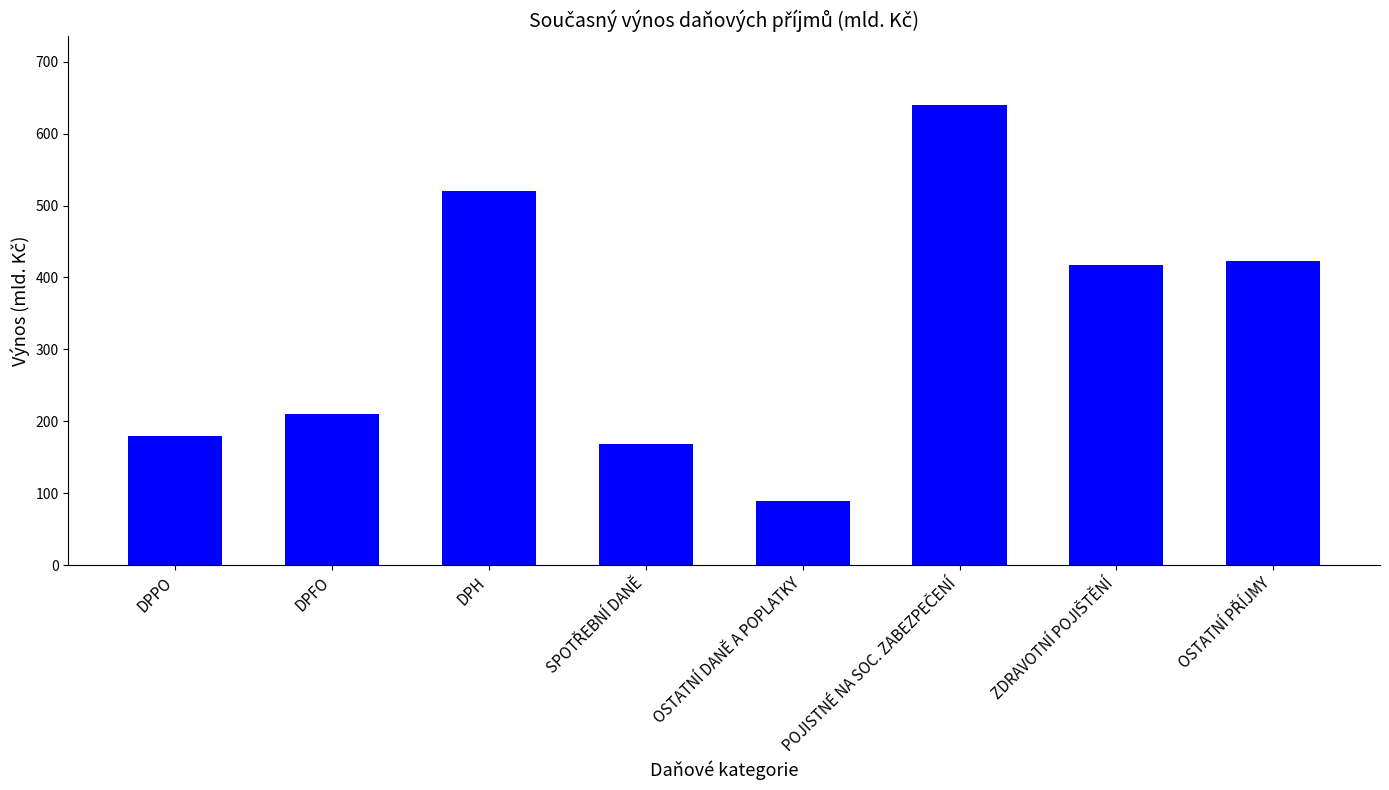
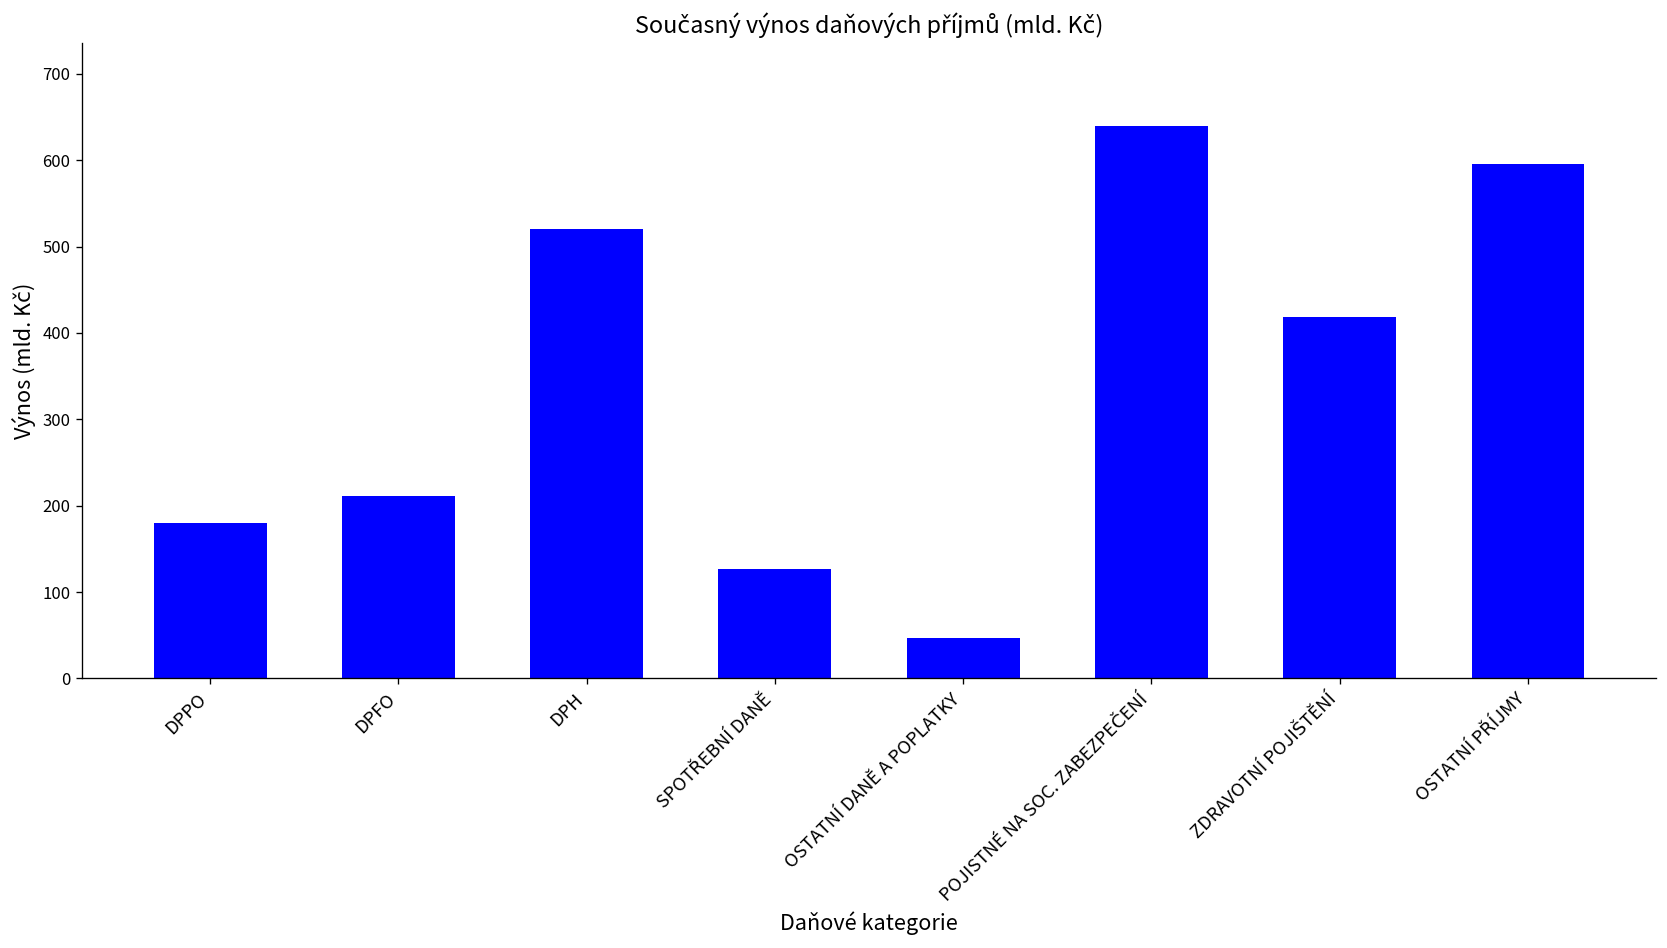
SPOTŘEBNÍ DANĚ: 170 -> 130
OSTATNÍ DANĚ A POPLATKY: 90 -> 50
OSTATNÍ PŘÍJMY: 420 -> 600
